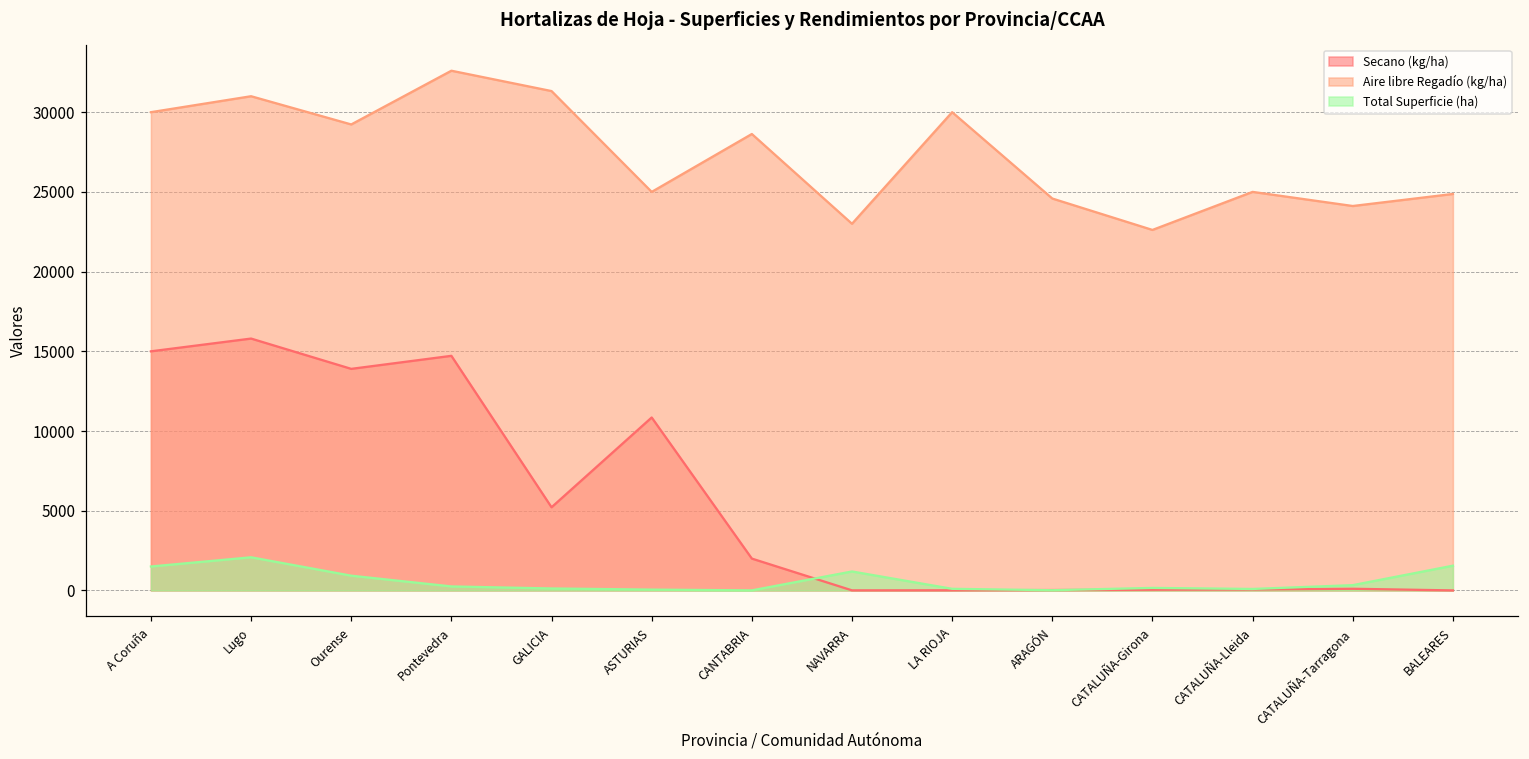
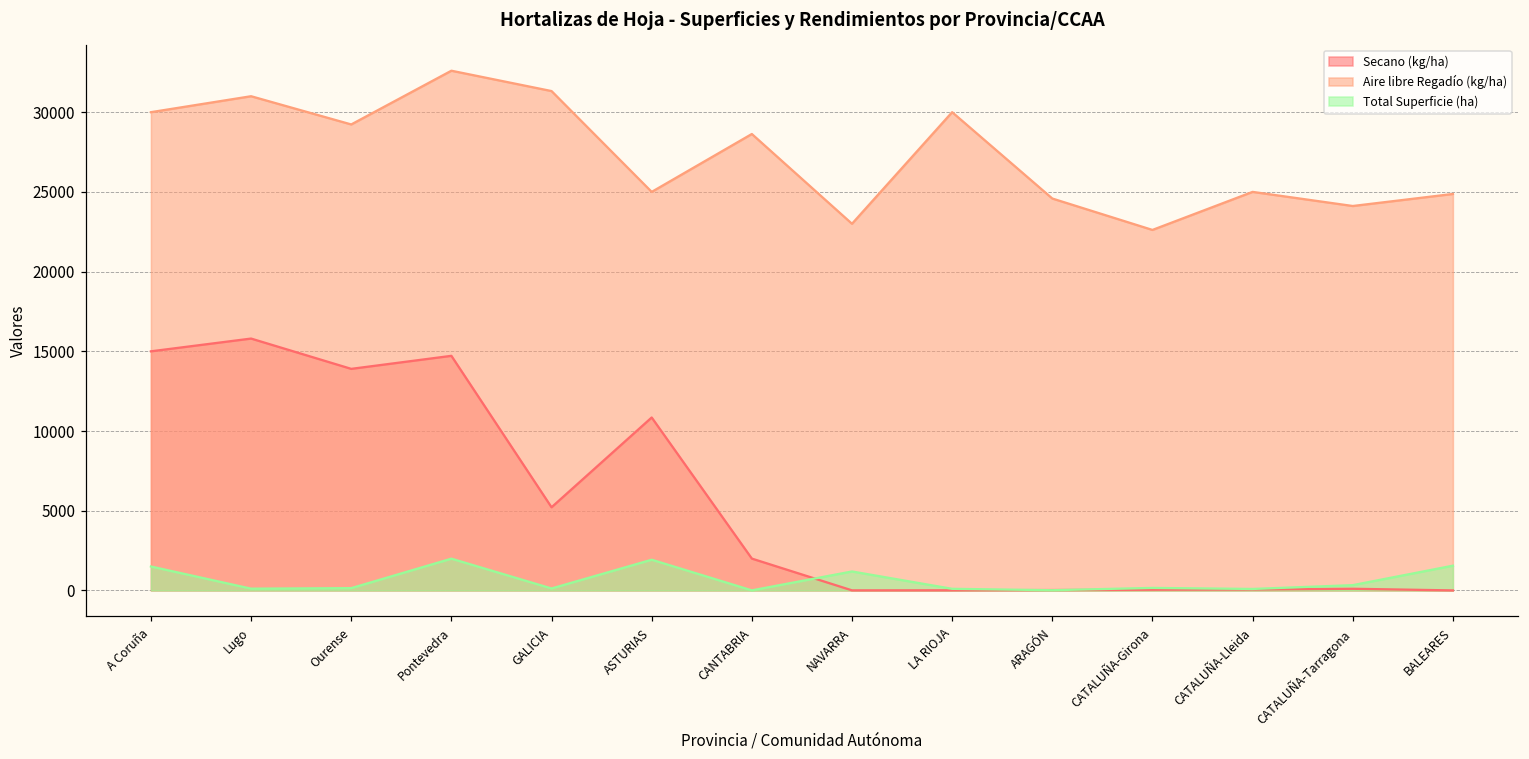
Total Superficie (ha), Lugo: 2100 -> 100
Total Superficie (ha), Ourense: 900 -> 100
Total Superficie (ha), Pontevedra: 300 -> 2000
Total Superficie (ha), ASTURIAS: 100 -> 1900
